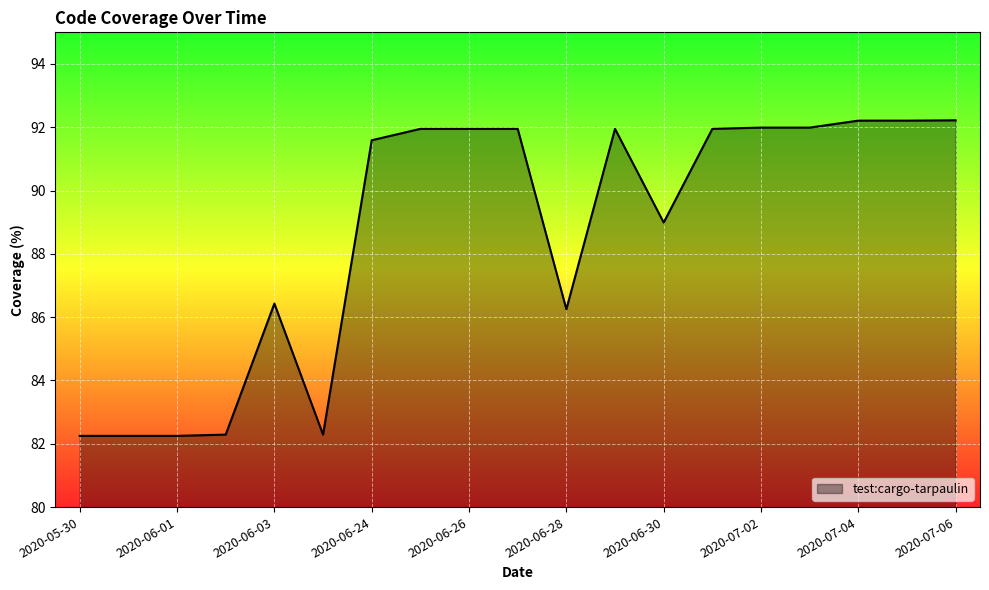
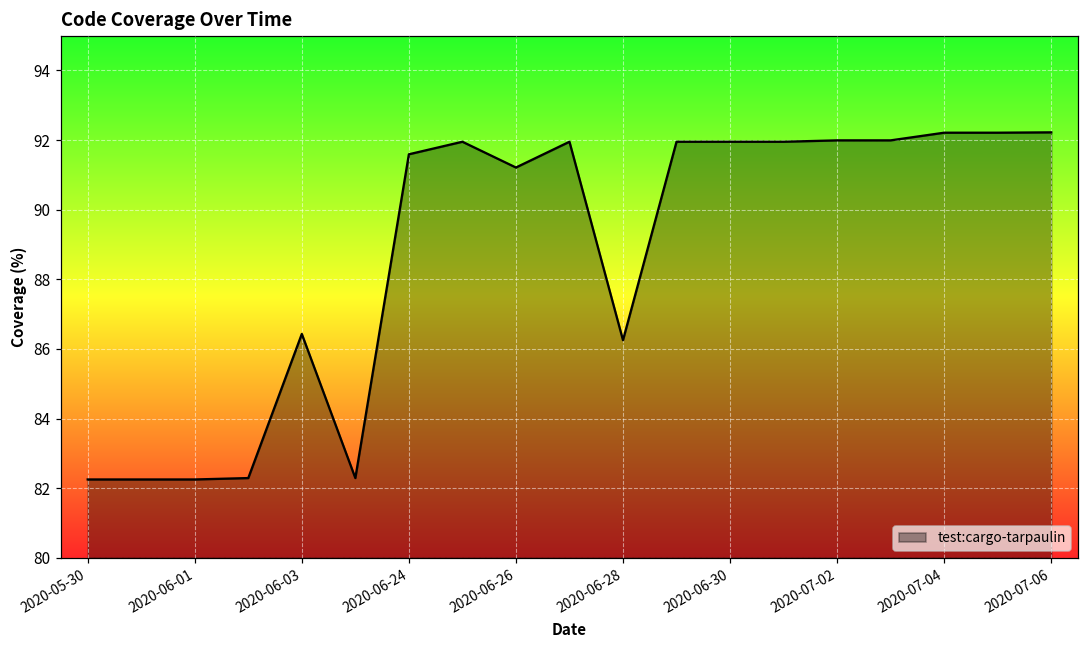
2020-06-26: 92.0 -> 91.2
2020-06-30: 89.0 -> 92.0
